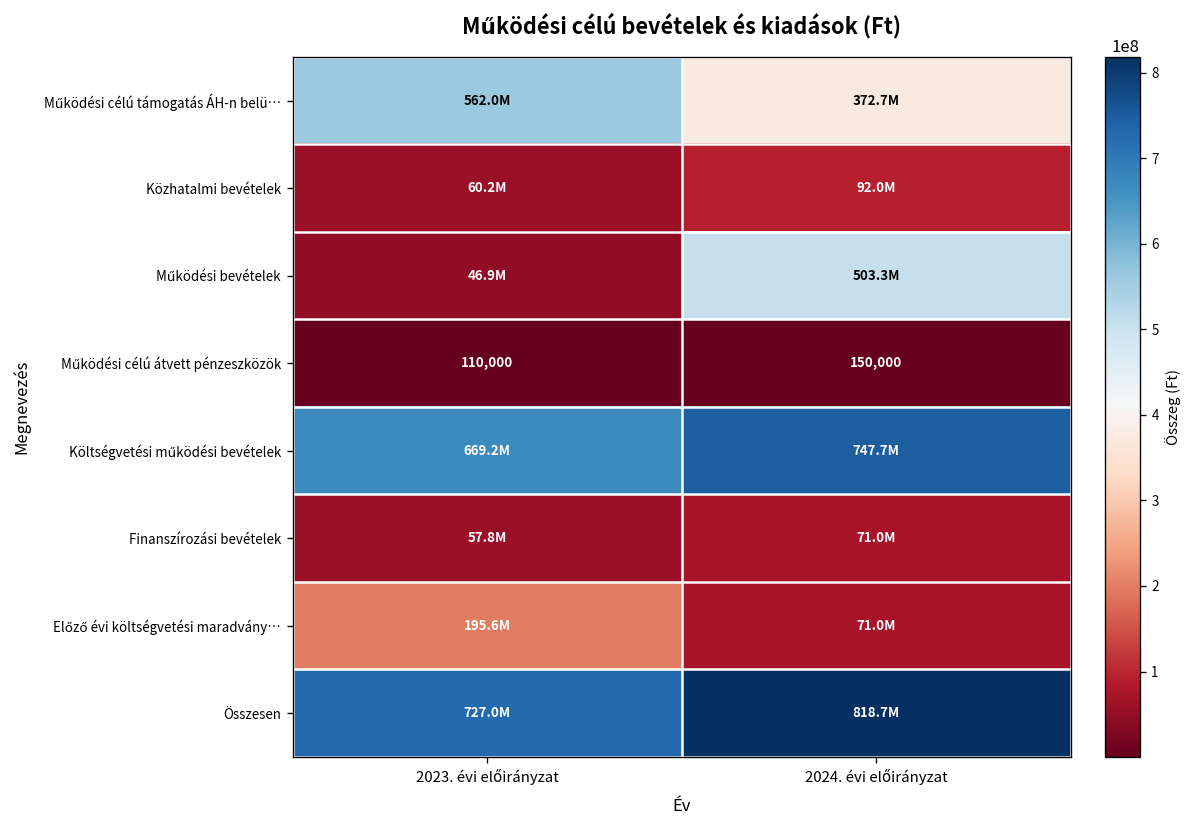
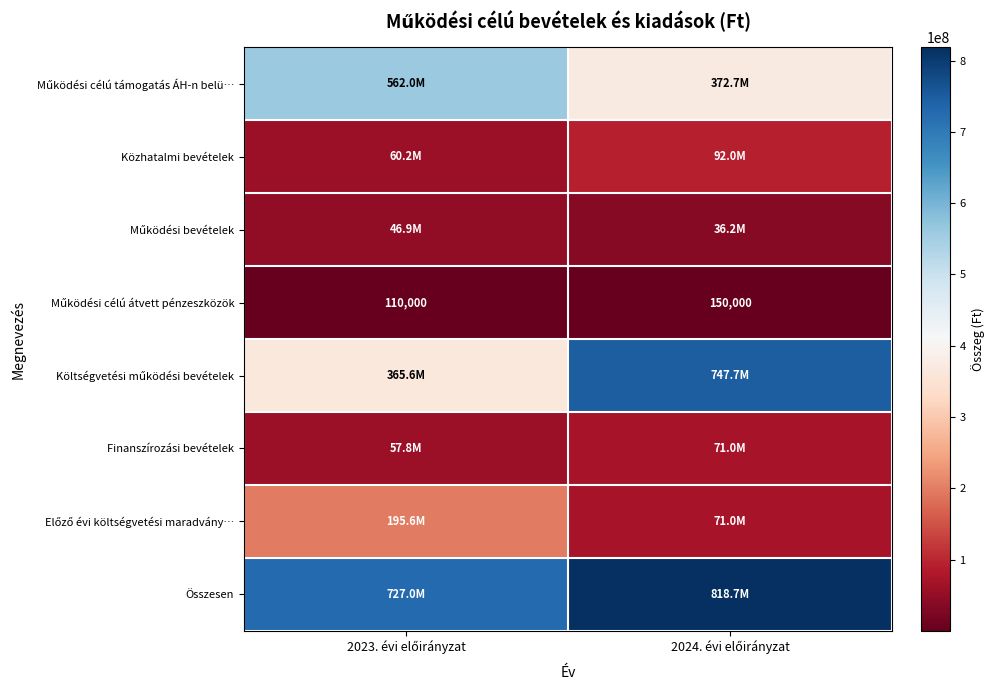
Működési bevételek, 2024. évi előirányzat: 503.3M -> 36.2M
Költségvetési működési bevételek, 2023. évi előirányzat: 669.2M -> 365.6M
